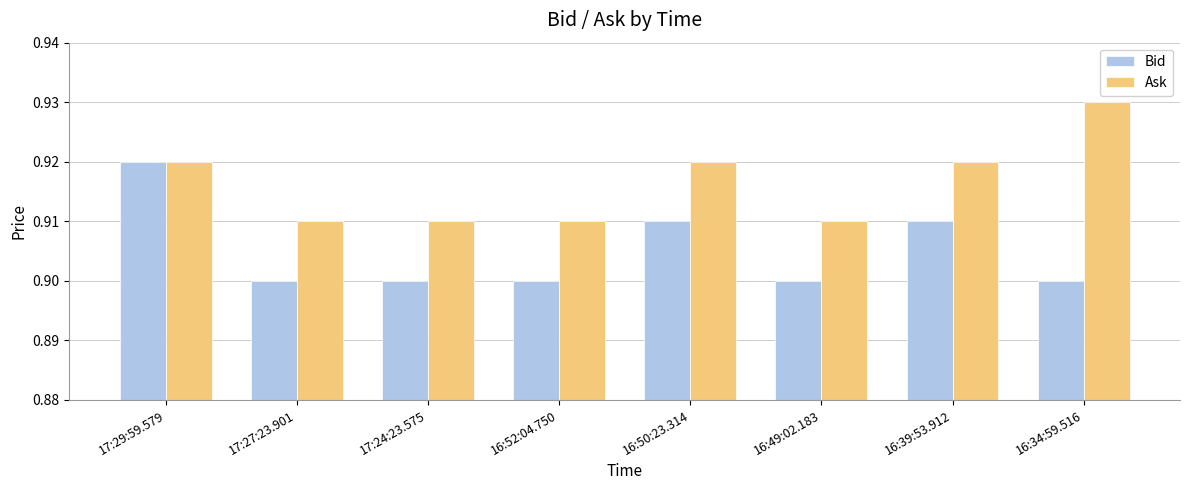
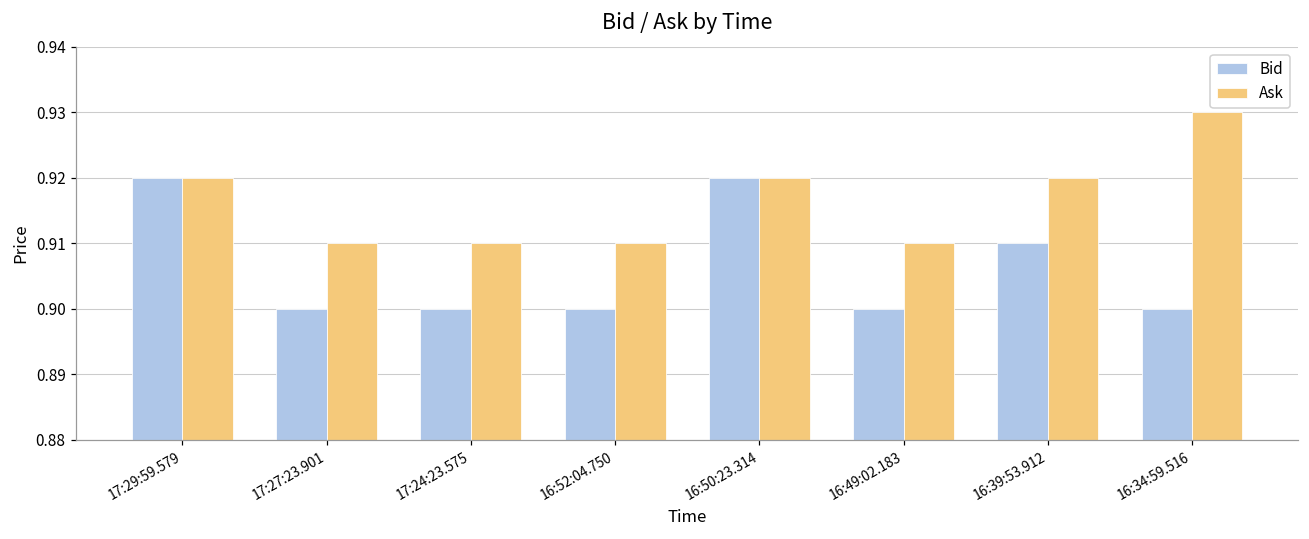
Bid, 16:50:23.314: 0.91 -> 0.92
